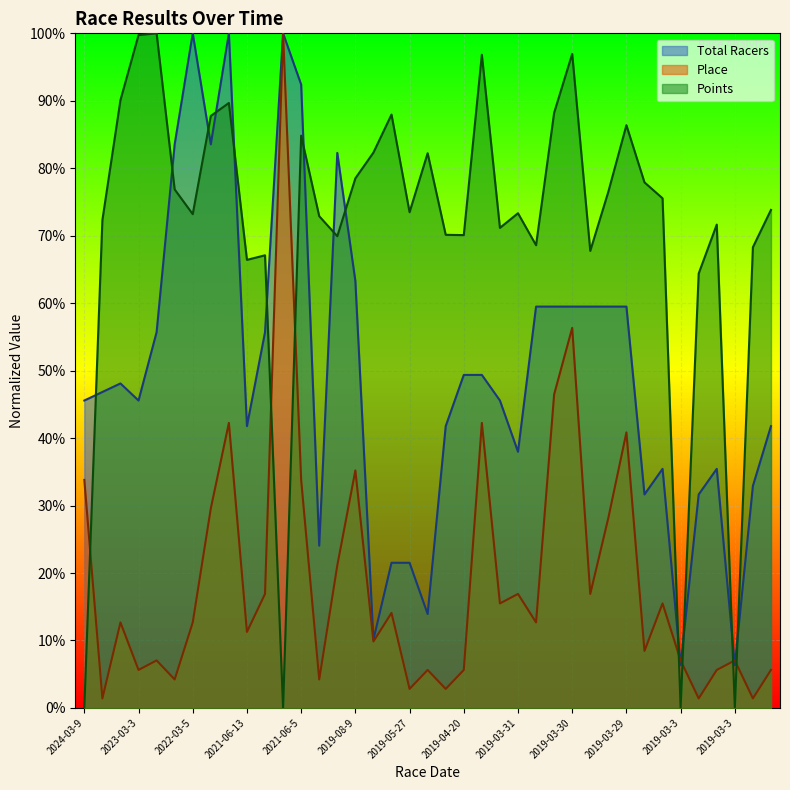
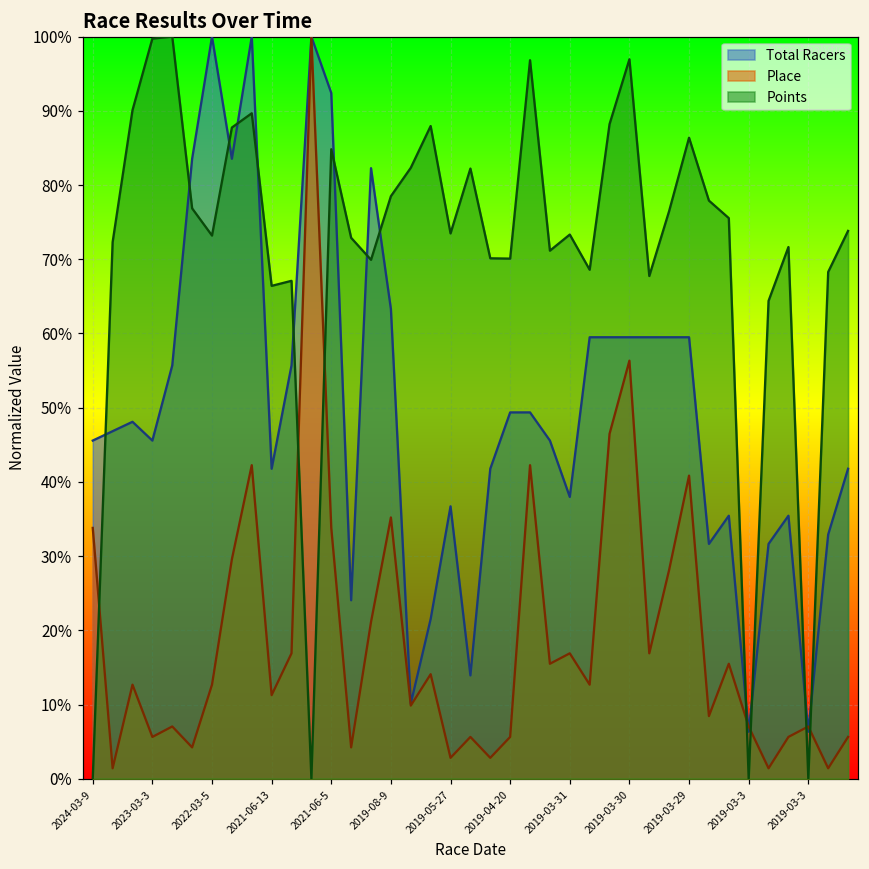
Total Racers, 2019-05-27: 22% -> 37%
